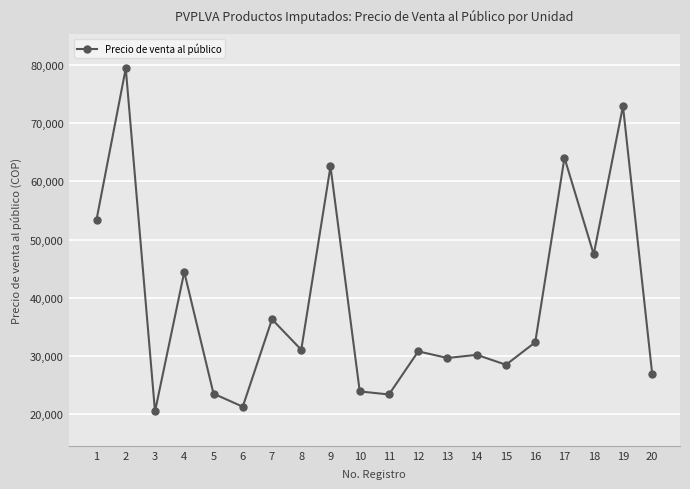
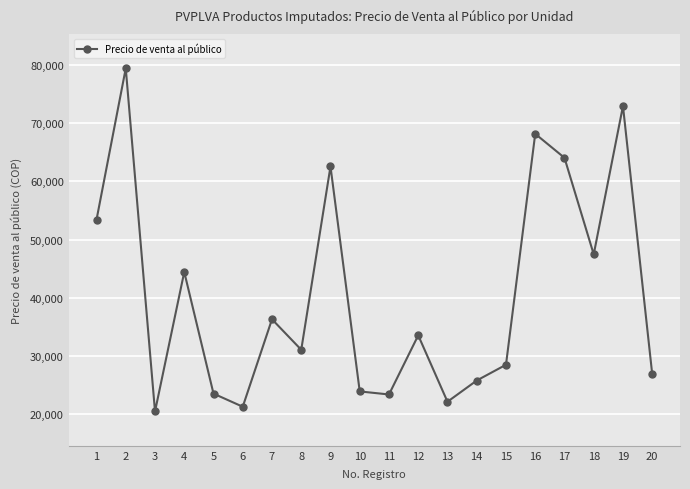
12: 31,000 -> 34,000
13: 30,000 -> 22,000
14: 30,000 -> 26,000
16: 32,000 -> 68,000
